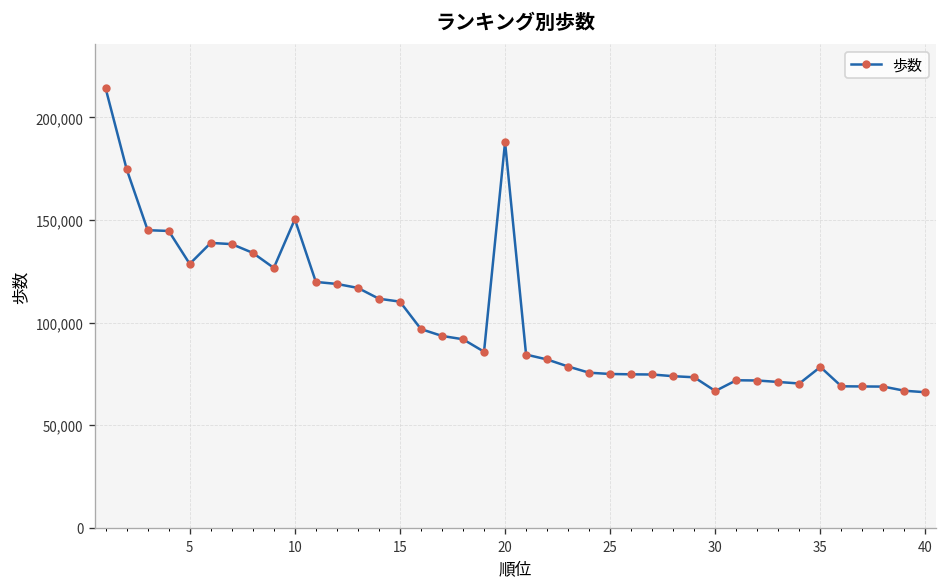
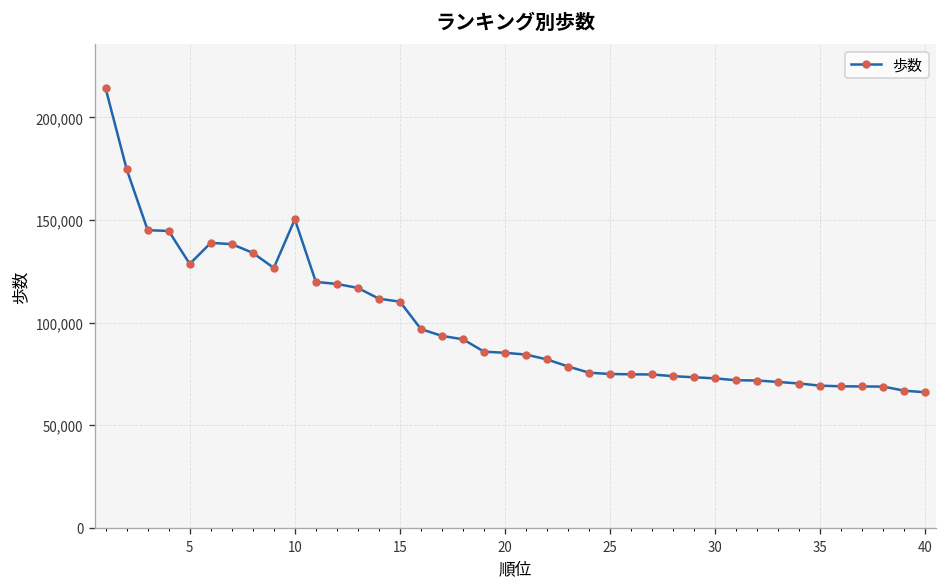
20: 188,000 -> 85,000
30: 67,000 -> 73,000
35: 78,000 -> 69,000
